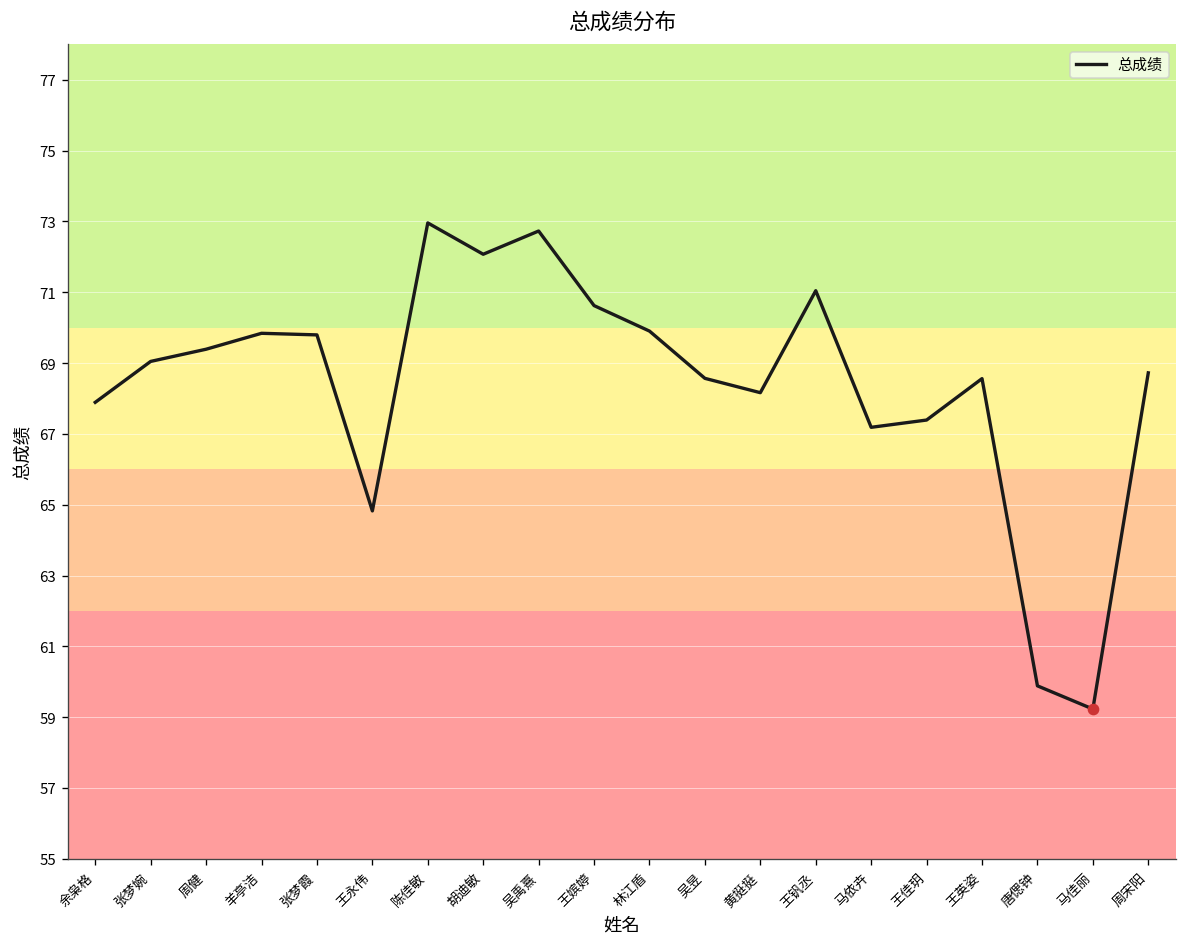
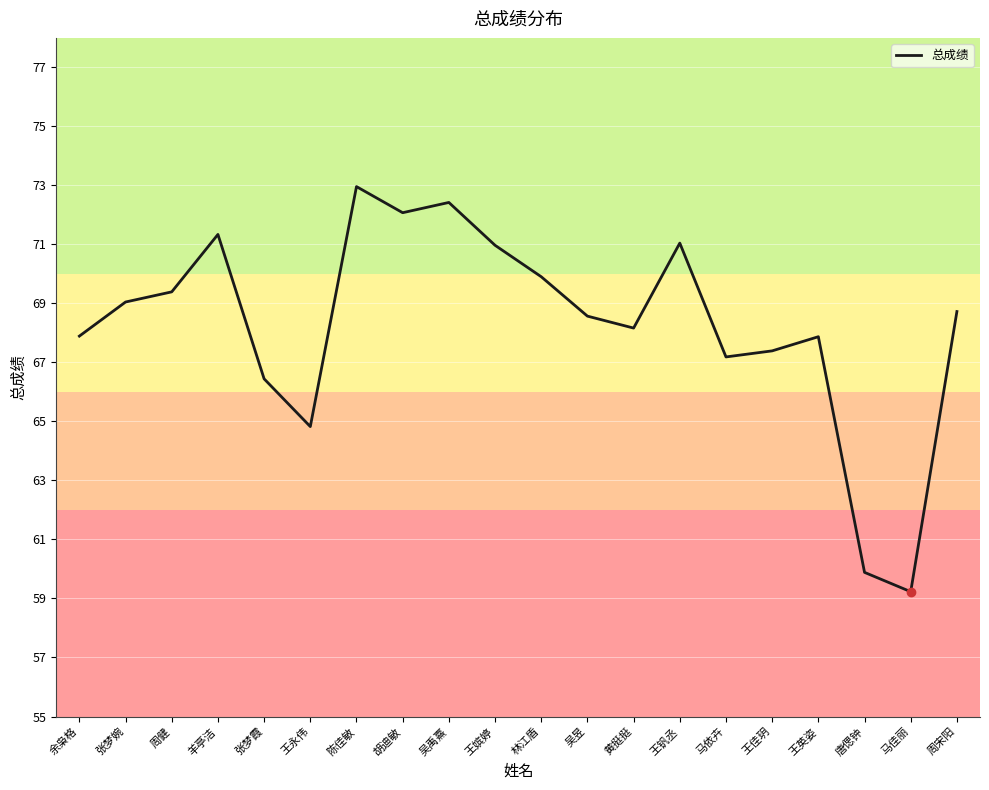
总成绩, 羊亭洁: 69.8 -> 71.3
总成绩, 张梦霞: 69.8 -> 66.4
总成绩, 吴禹熹: 72.7 -> 72.4
总成绩, 王嫔婷: 70.6 -> 71.0
总成绩, 王英姿: 68.6 -> 67.9
